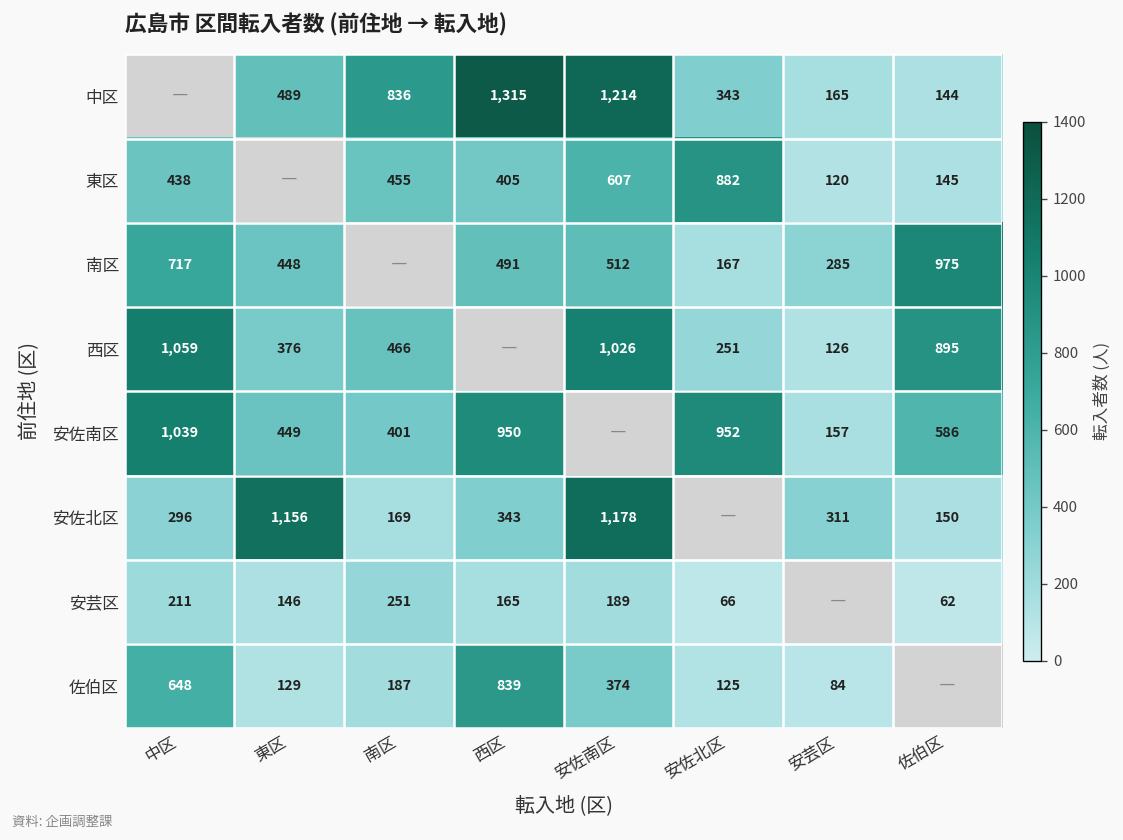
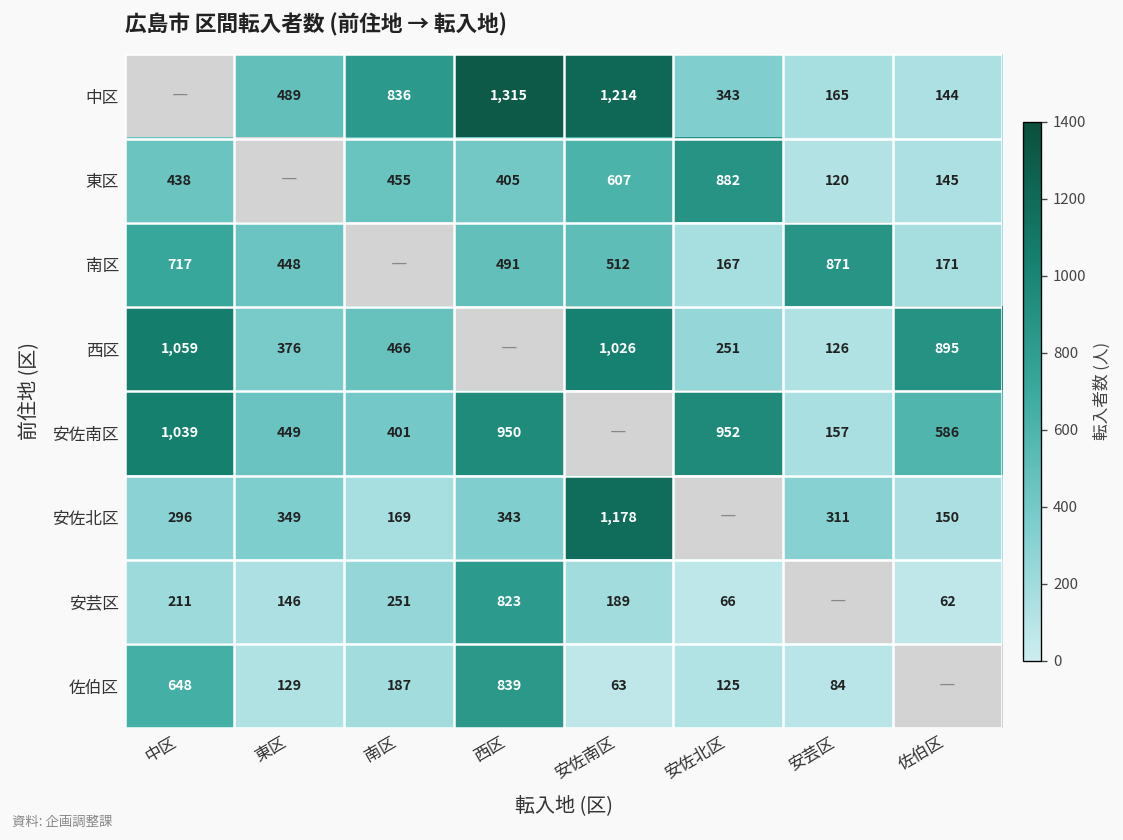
南区, 安芸区: 285 -> 871
南区, 佐伯区: 975 -> 171
安佐北区, 東区: 1,156 -> 349
安芸区, 西区: 165 -> 823
佐伯区, 安佐南区: 374 -> 63
